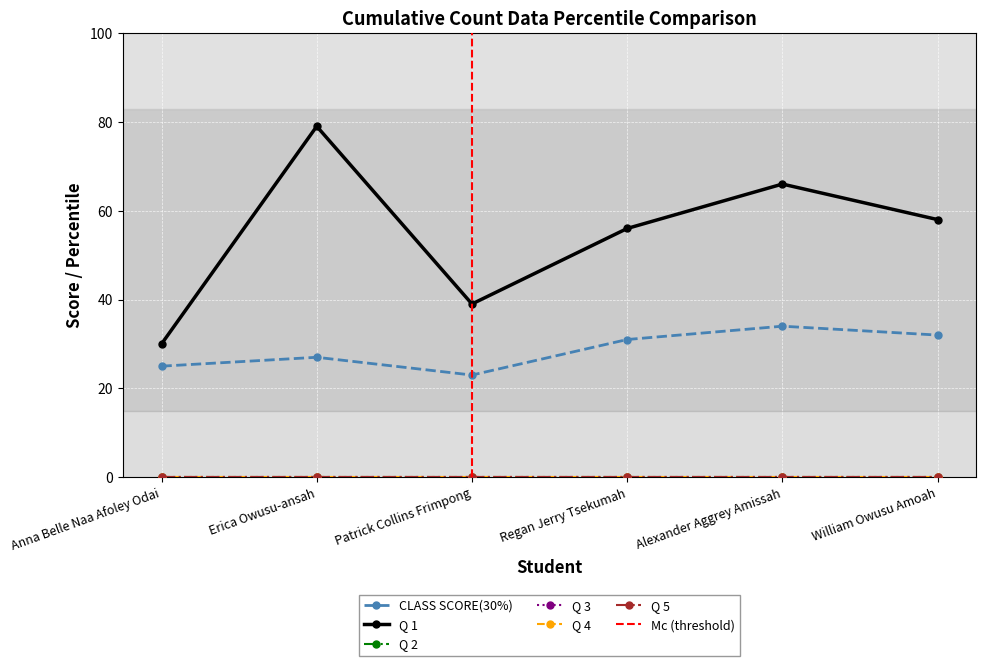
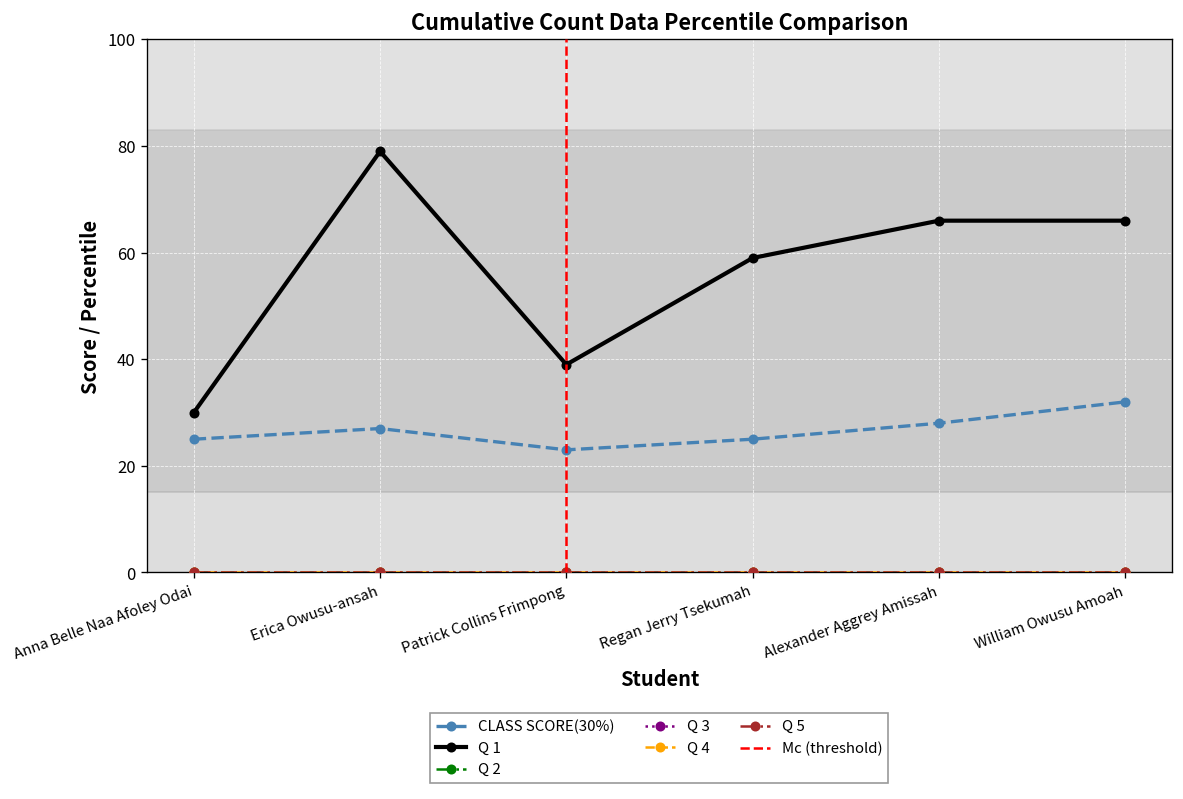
CLASS SCORE(30%), Regan Jerry Tsekumah: 31 -> 25
Q 1, Regan Jerry Tsekumah: 56 -> 59
CLASS SCORE(30%), Alexander Aggrey Amissah: 34 -> 28
Q 1, William Owusu Amoah: 58 -> 66
